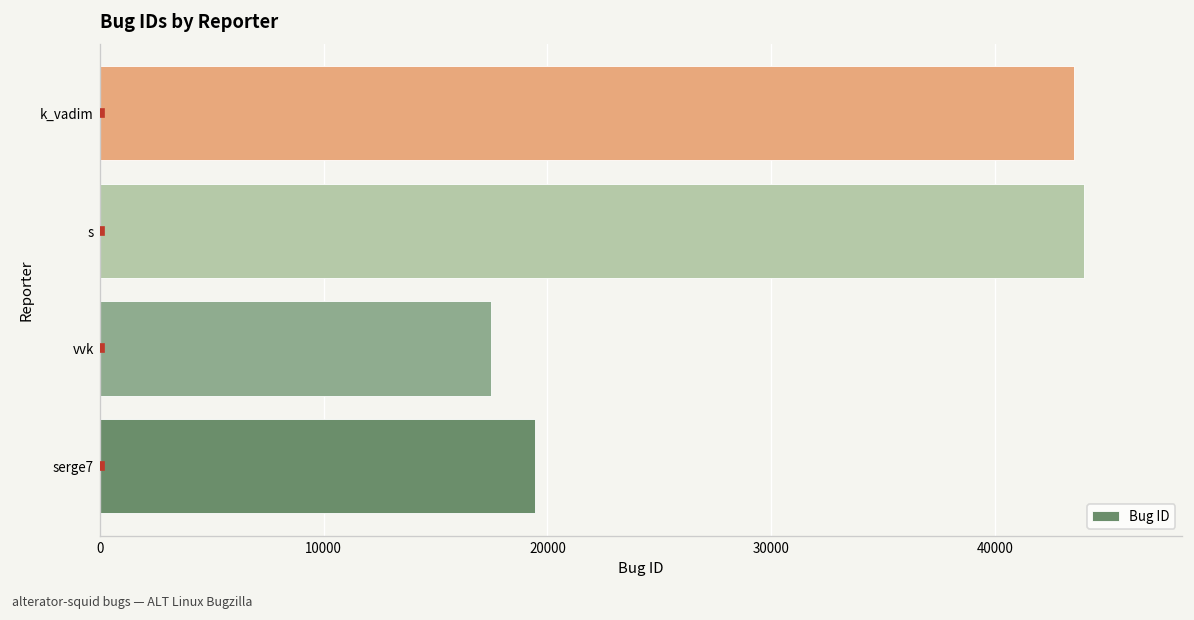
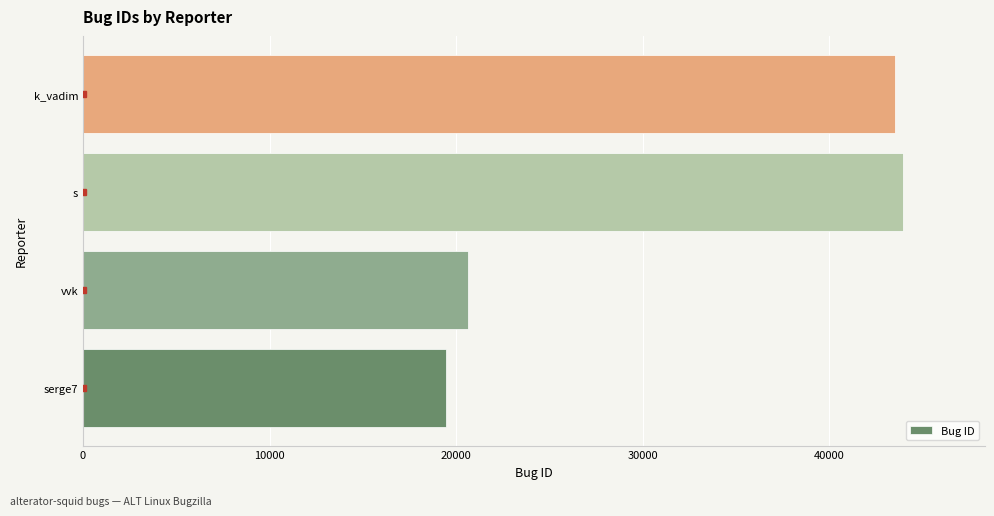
Bug ID, vvk: 17500 -> 20600
